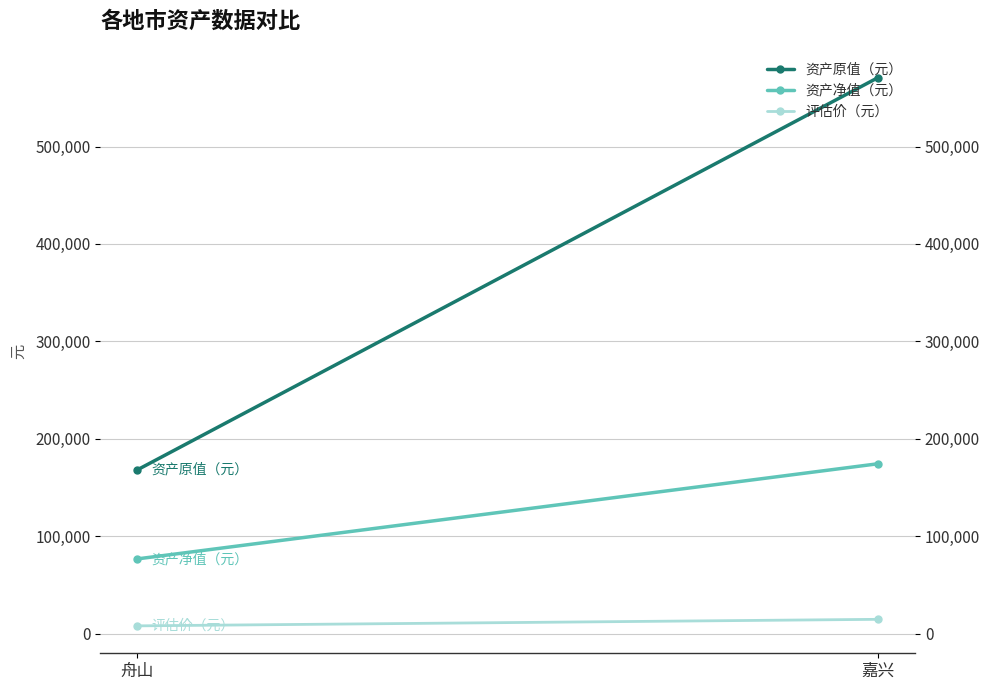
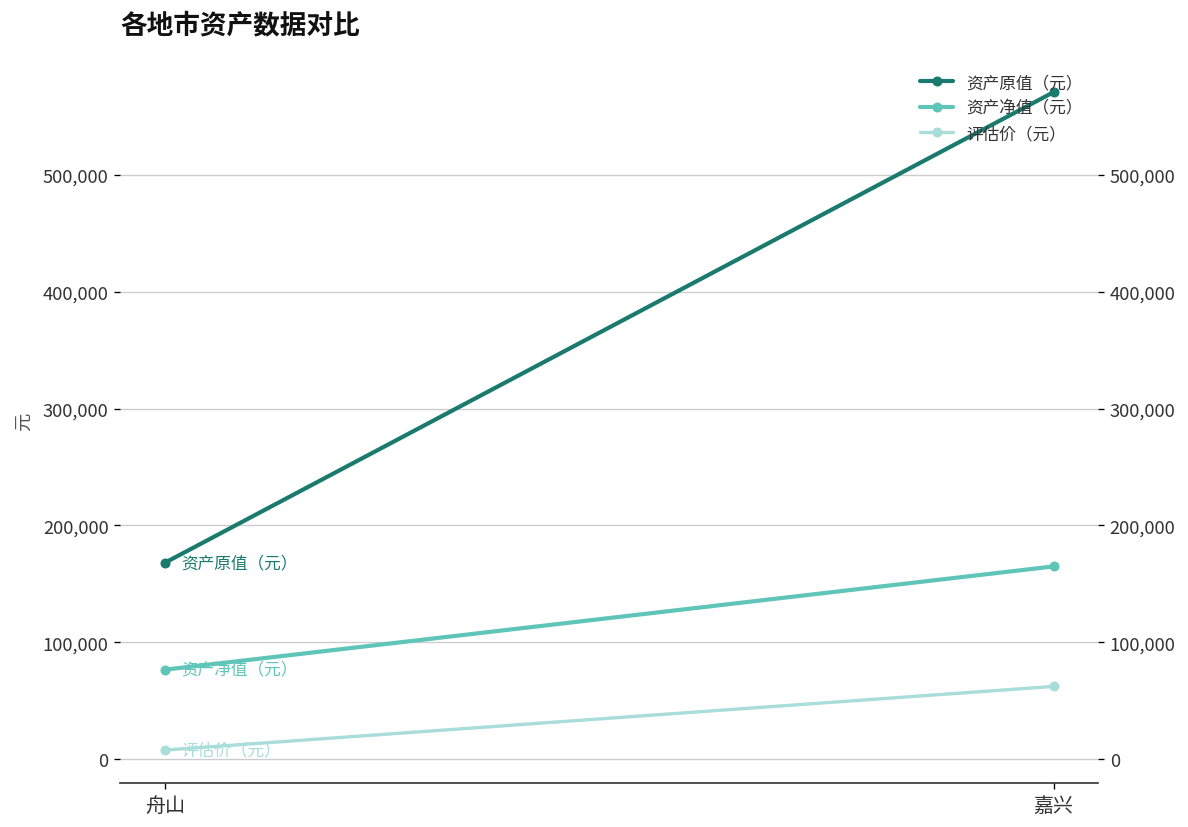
资产净值（元）, 嘉兴: 170,000 -> 160,000
评估价（元）, 嘉兴: 10,000 -> 60,000
